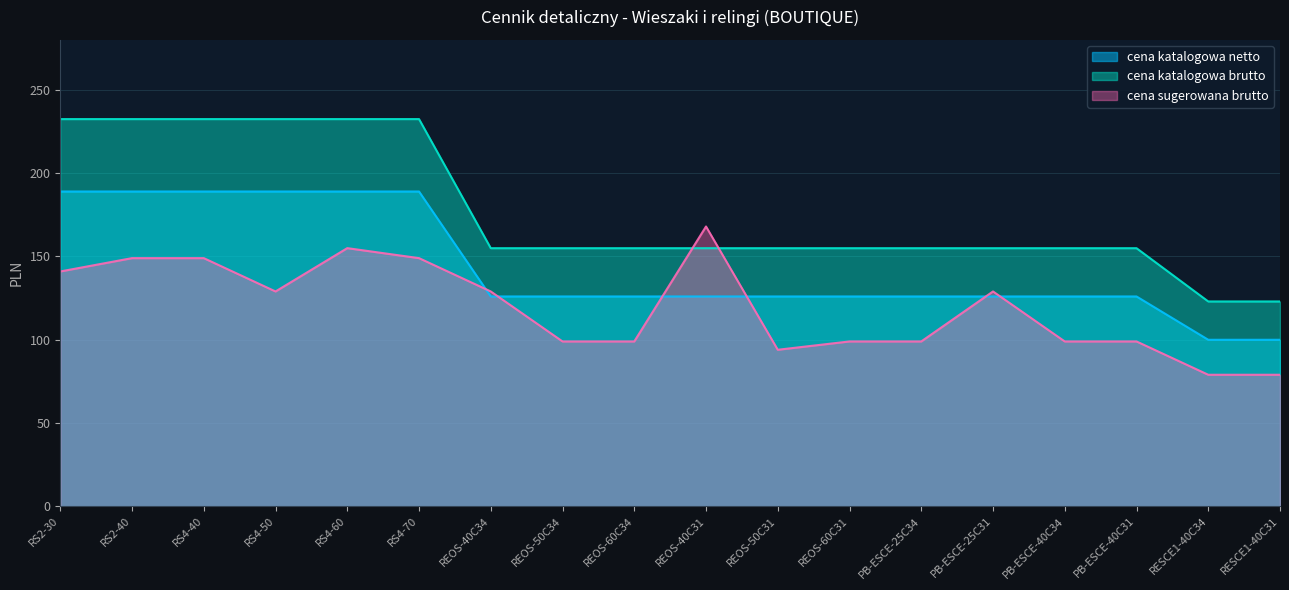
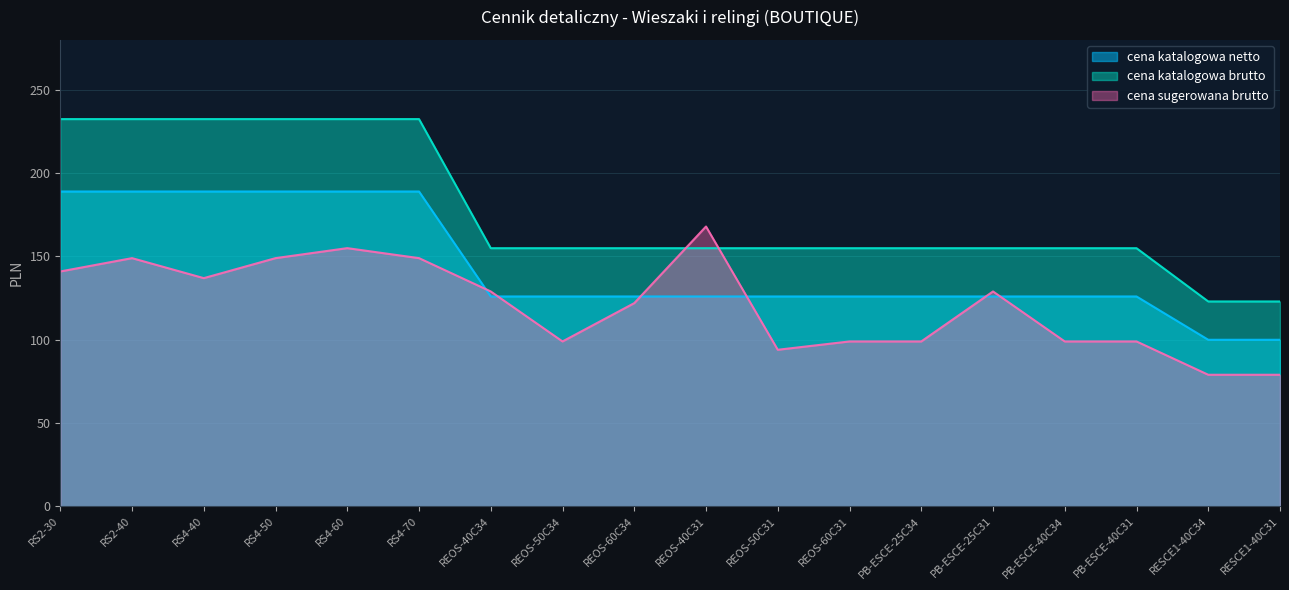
cena sugerowana brutto, RS4-40: 149 -> 137
cena sugerowana brutto, RS4-50: 129 -> 149
cena sugerowana brutto, REOS-60C34: 99 -> 122
